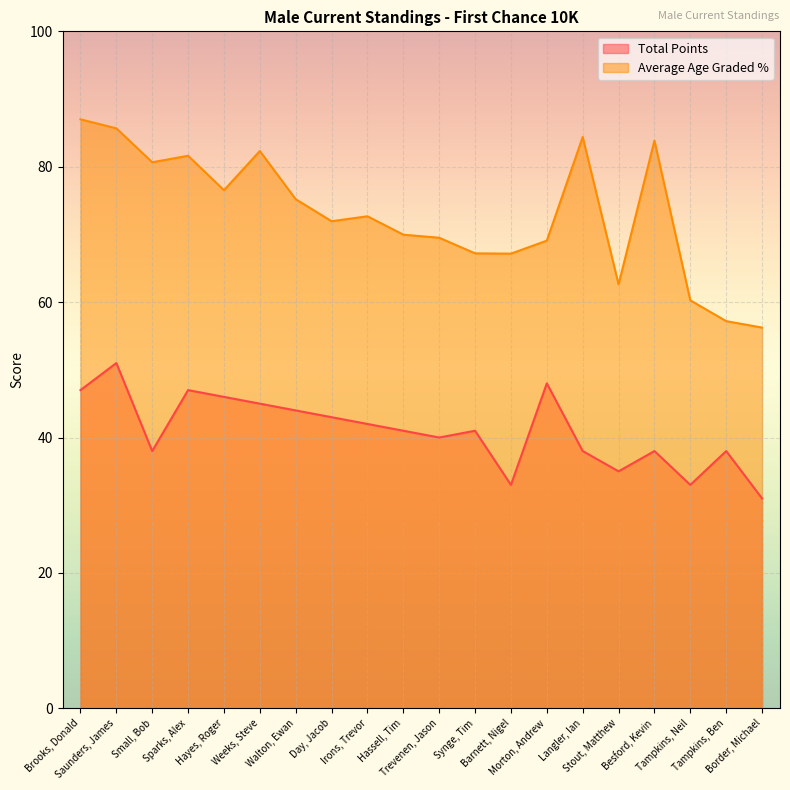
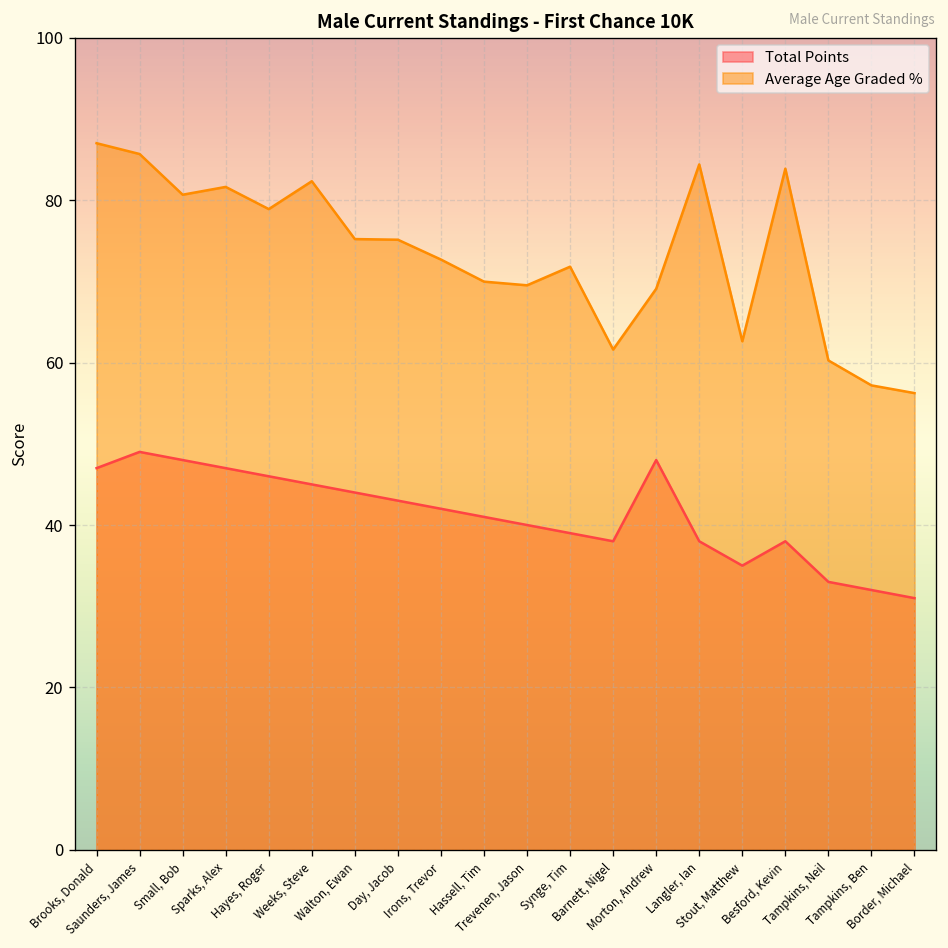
Total Points, Saunders, James: 51 -> 49
Total Points, Small, Bob: 38 -> 48
Average Age Graded %, Hayes, Roger: 77 -> 79
Average Age Graded %, Day, Jacob: 72 -> 75
Total Points, Synge, Tim: 41 -> 39
Average Age Graded %, Synge, Tim: 67 -> 72
Total Points, Barnett, Nigel: 33 -> 38
Average Age Graded %, Barnett, Nigel: 67 -> 62
Total Points, Tampkins, Ben: 38 -> 32
